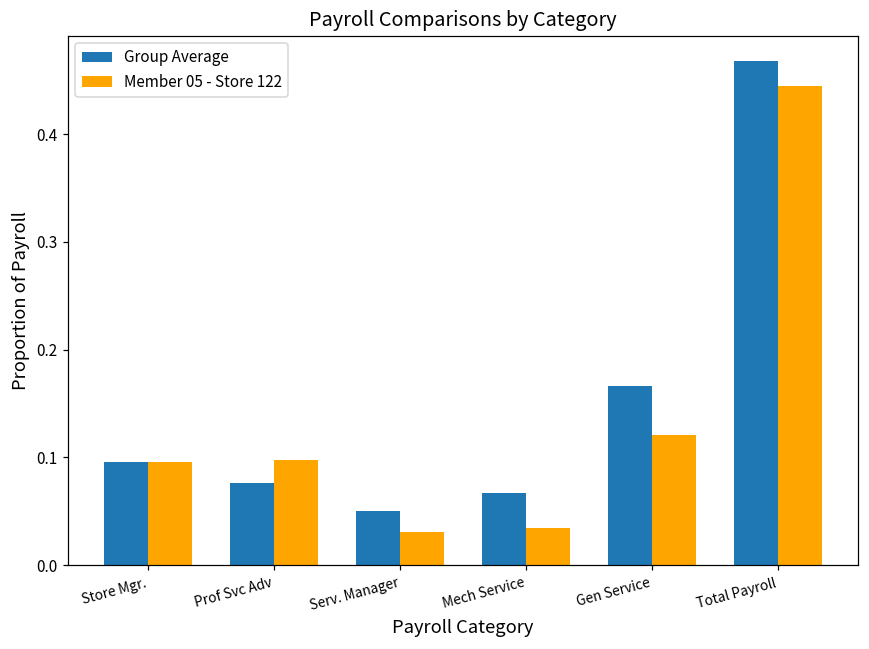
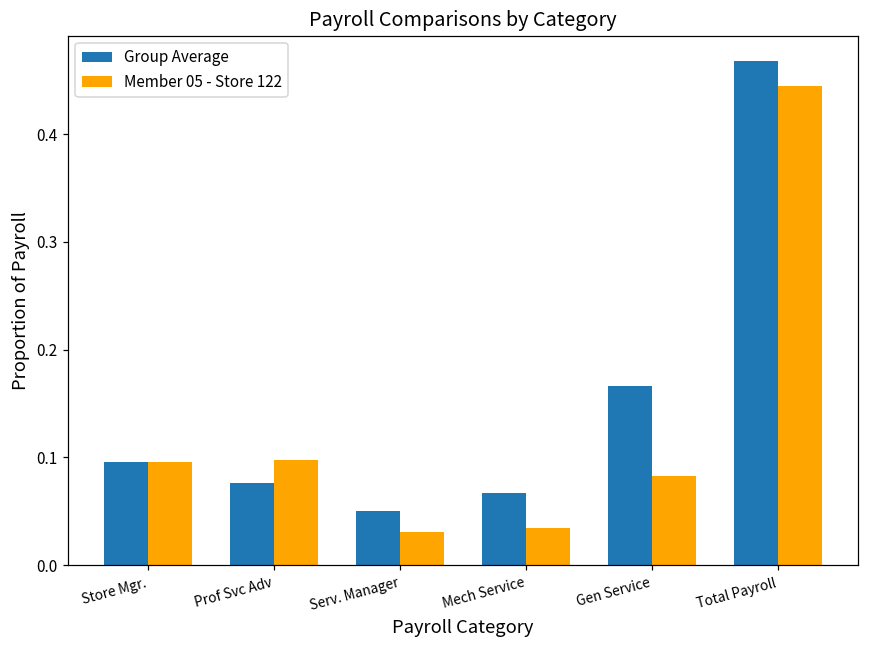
Member 05 - Store 122, Gen Service: 0.12 -> 0.08
